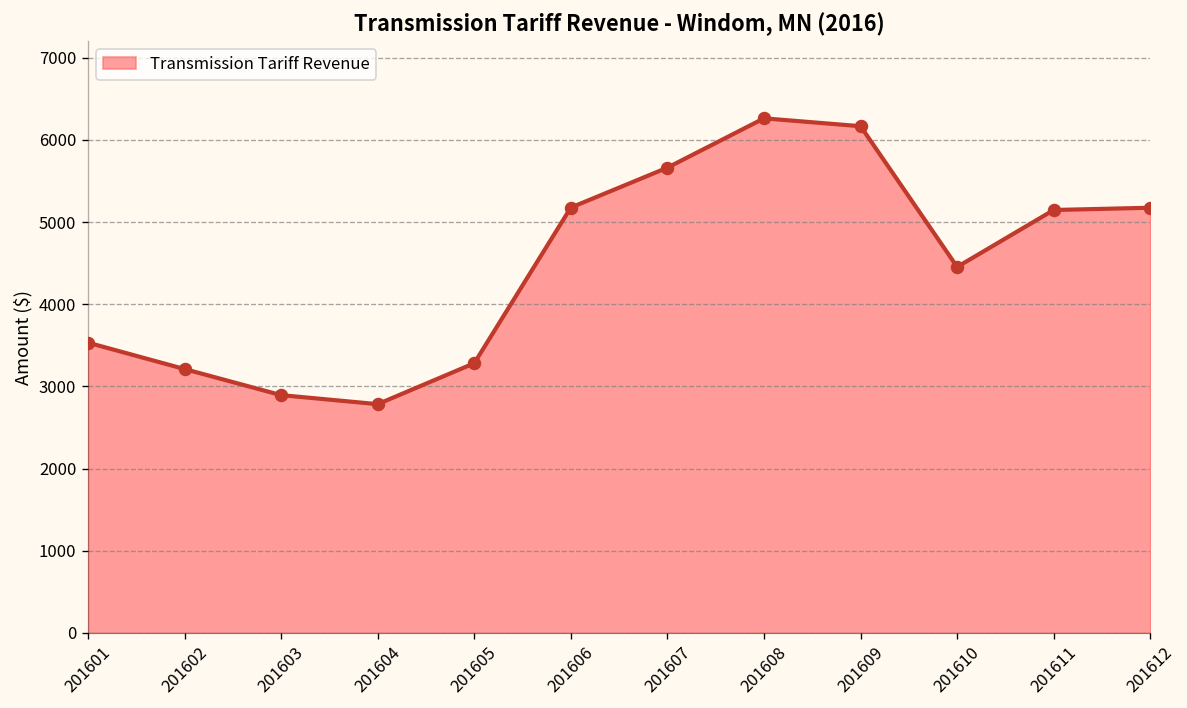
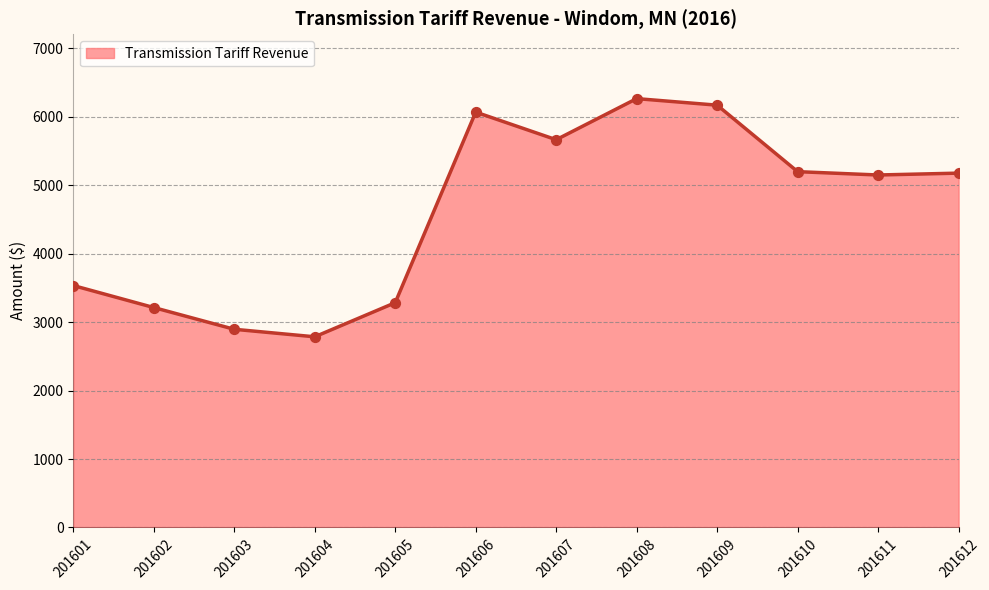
201606: 5200 -> 6100
201610: 4500 -> 5200
